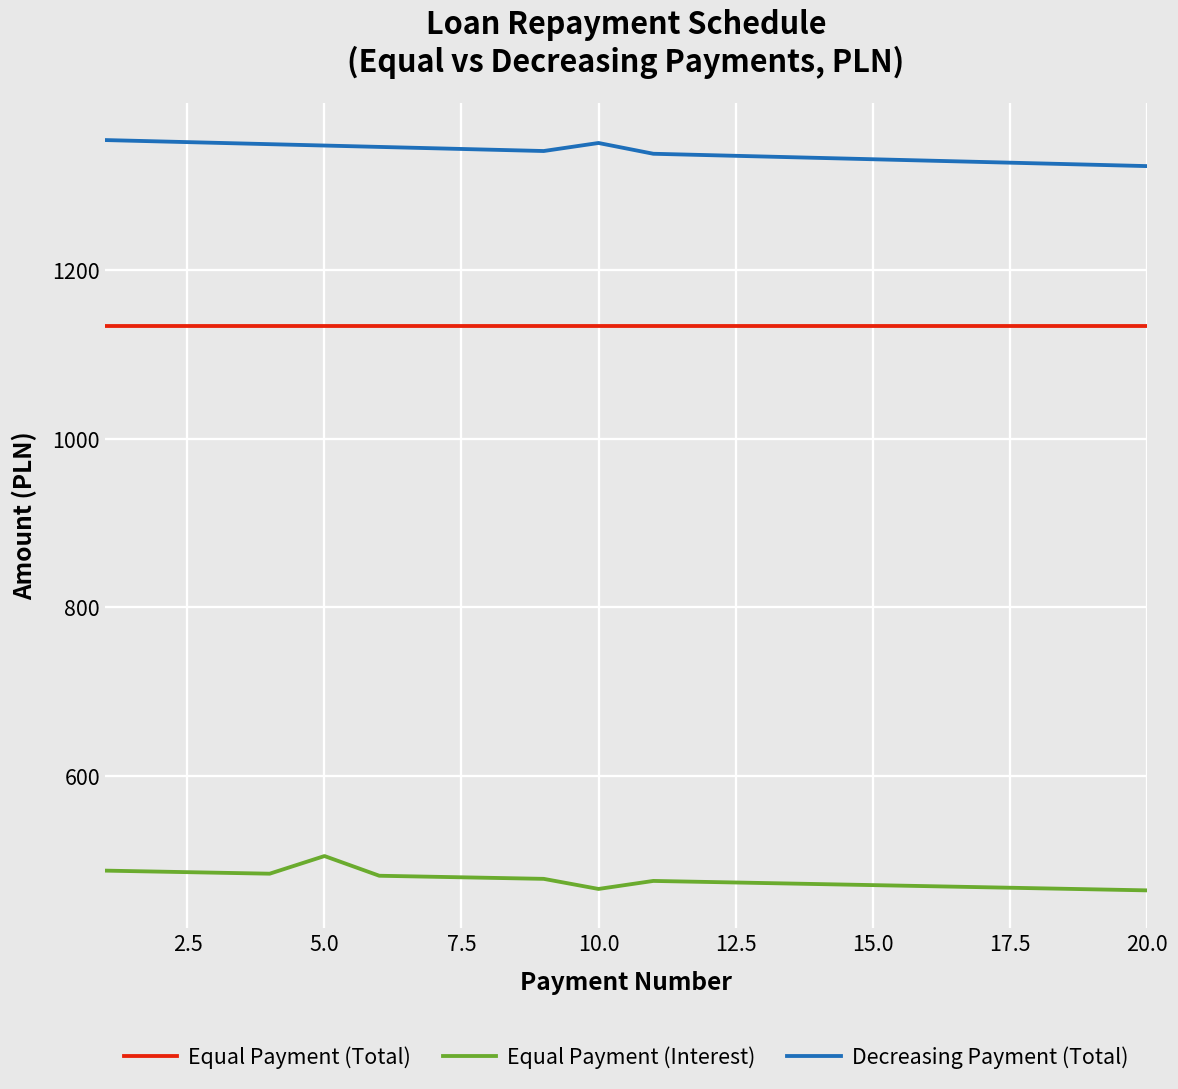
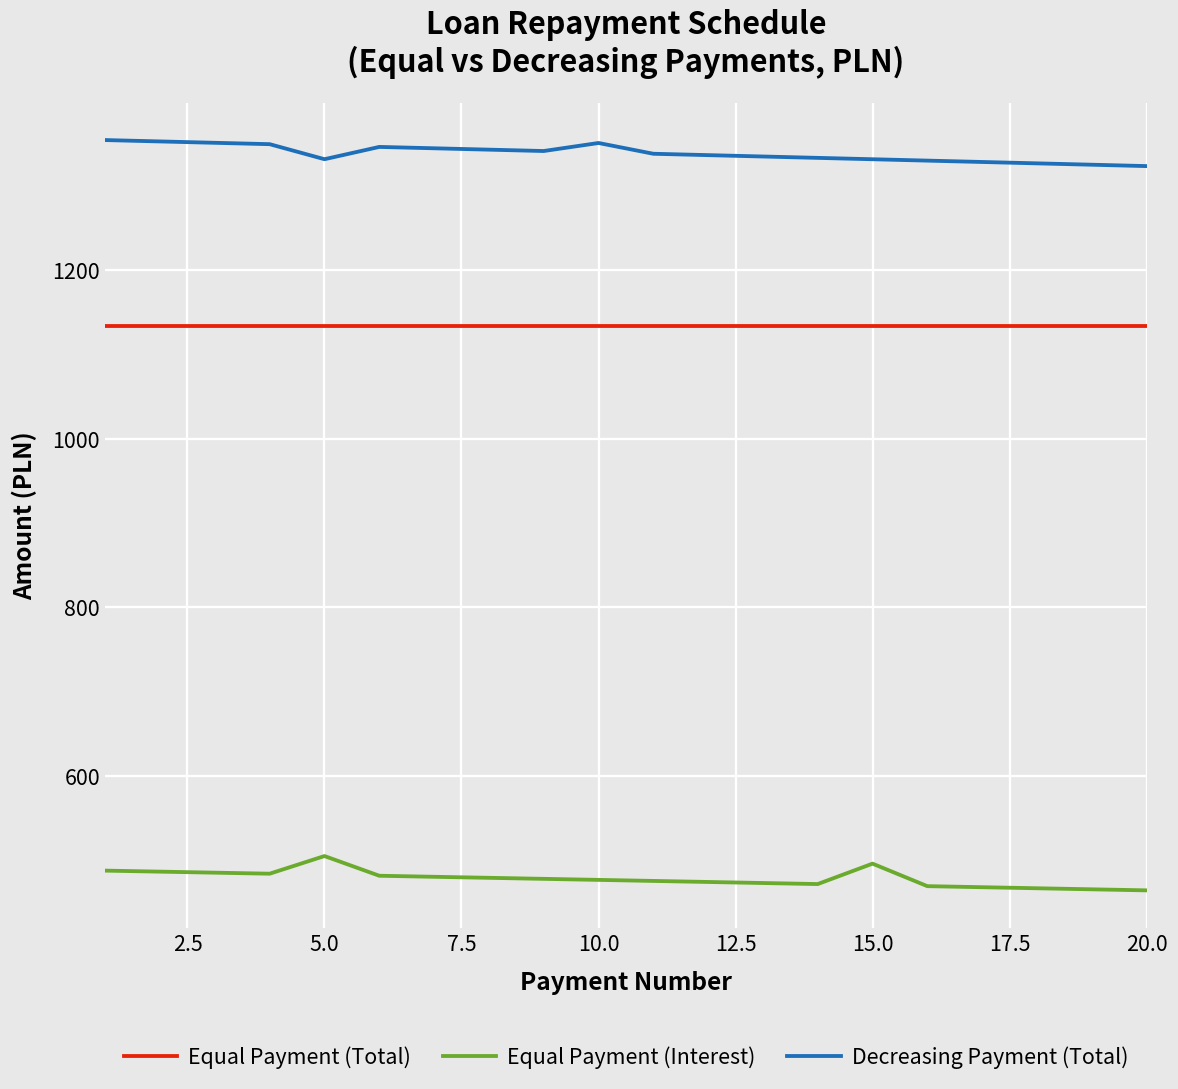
Decreasing Payment (Total), 5.0: 1350 -> 1330
Equal Payment (Interest), 10.0: 470 -> 480
Equal Payment (Interest), 15.0: 470 -> 500
